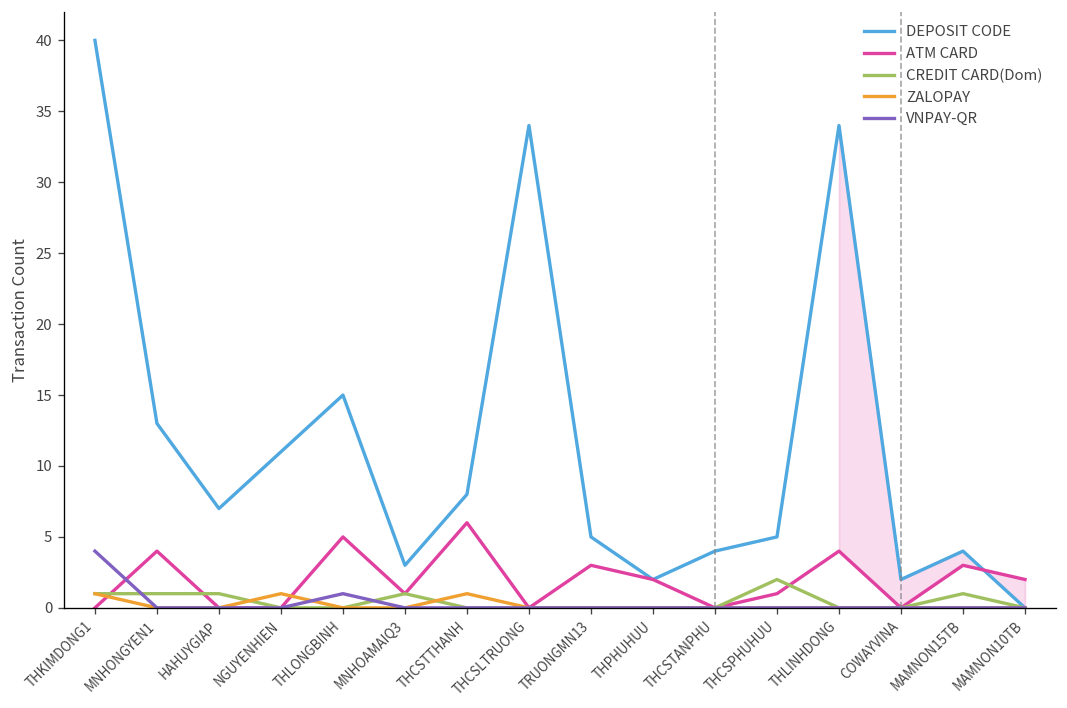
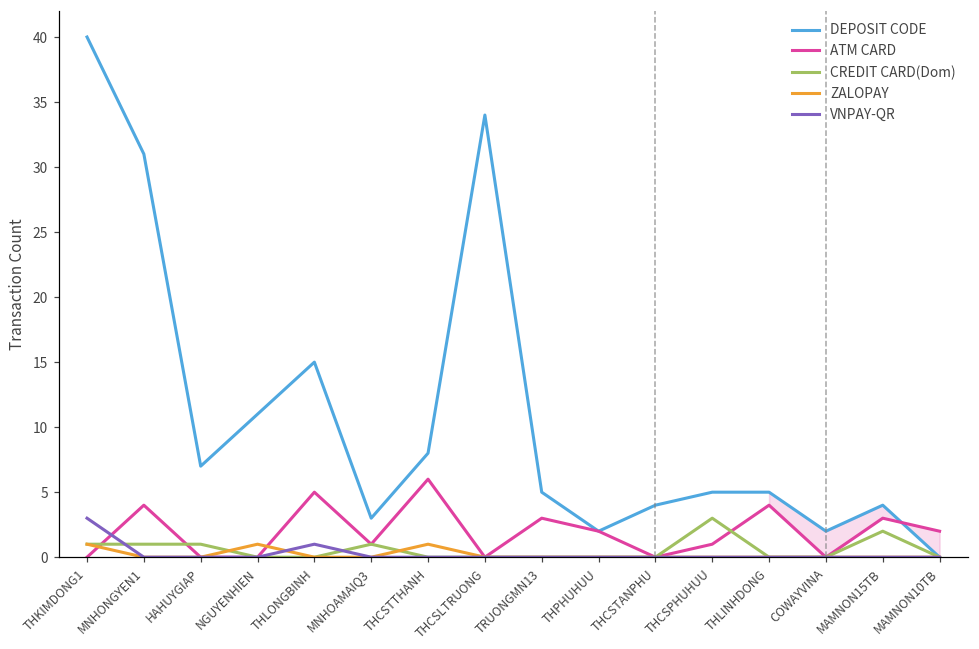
VNPAY-QR, THKIMDONG1: 4 -> 3
DEPOSIT CODE, MNHONGYEN1: 13 -> 31
CREDIT CARD(Dom), THCSPHUHUU: 2 -> 3
DEPOSIT CODE, THLINHDONG: 34 -> 5
CREDIT CARD(Dom), MAMNON15TB: 1 -> 2
